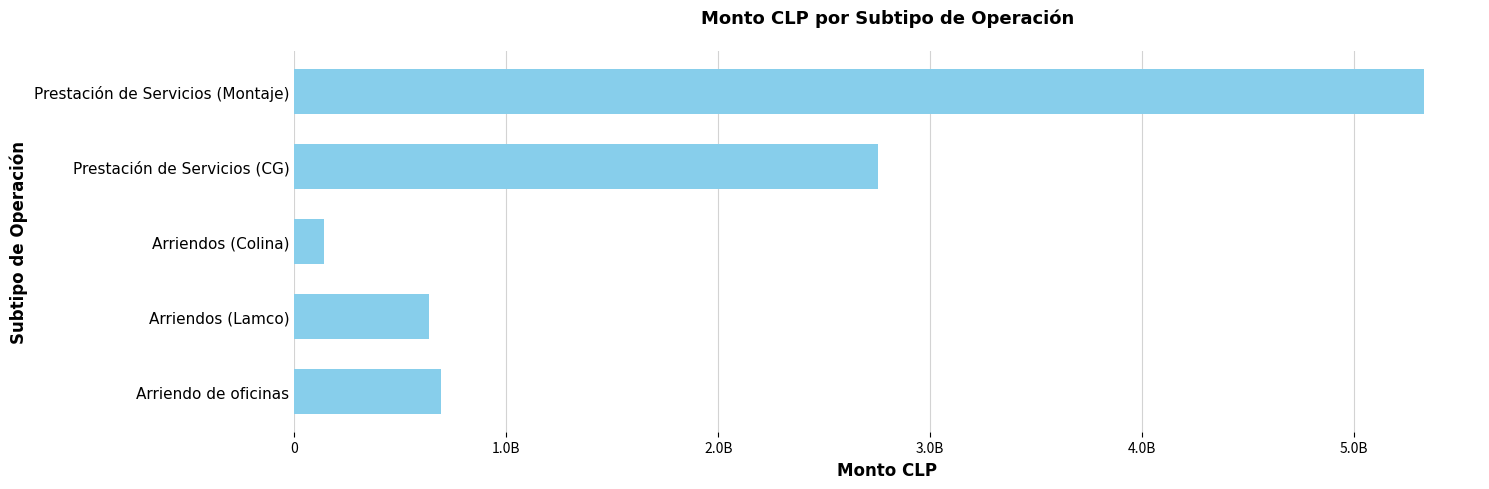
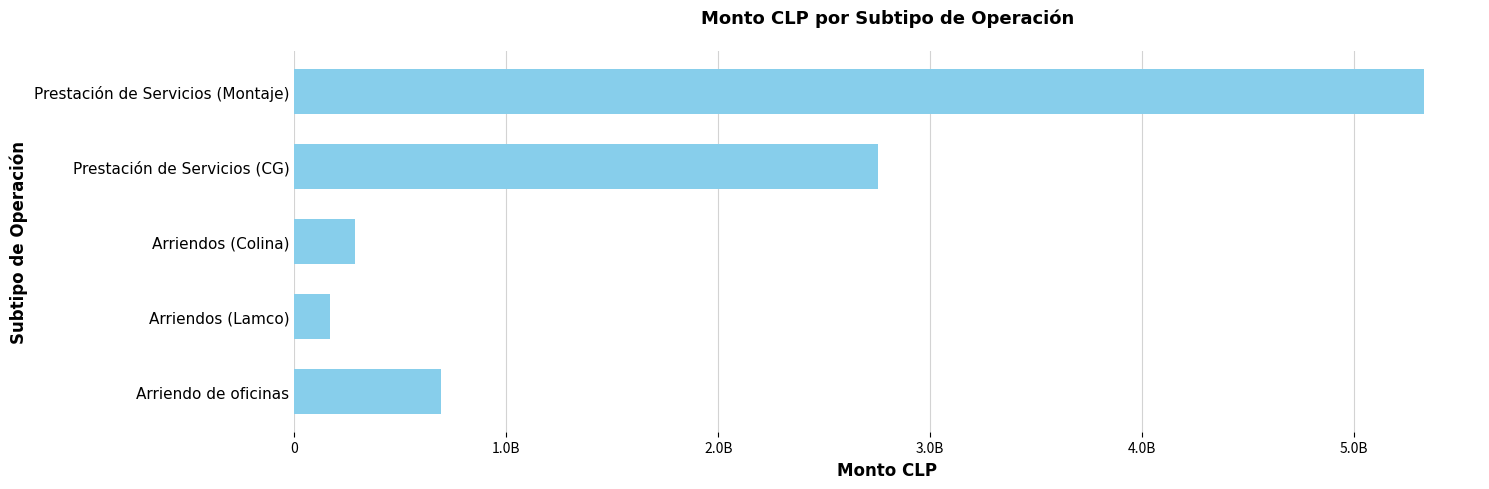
Arriendos (Colina): 140000000 -> 290000000
Arriendos (Lamco): 630000000 -> 170000000
